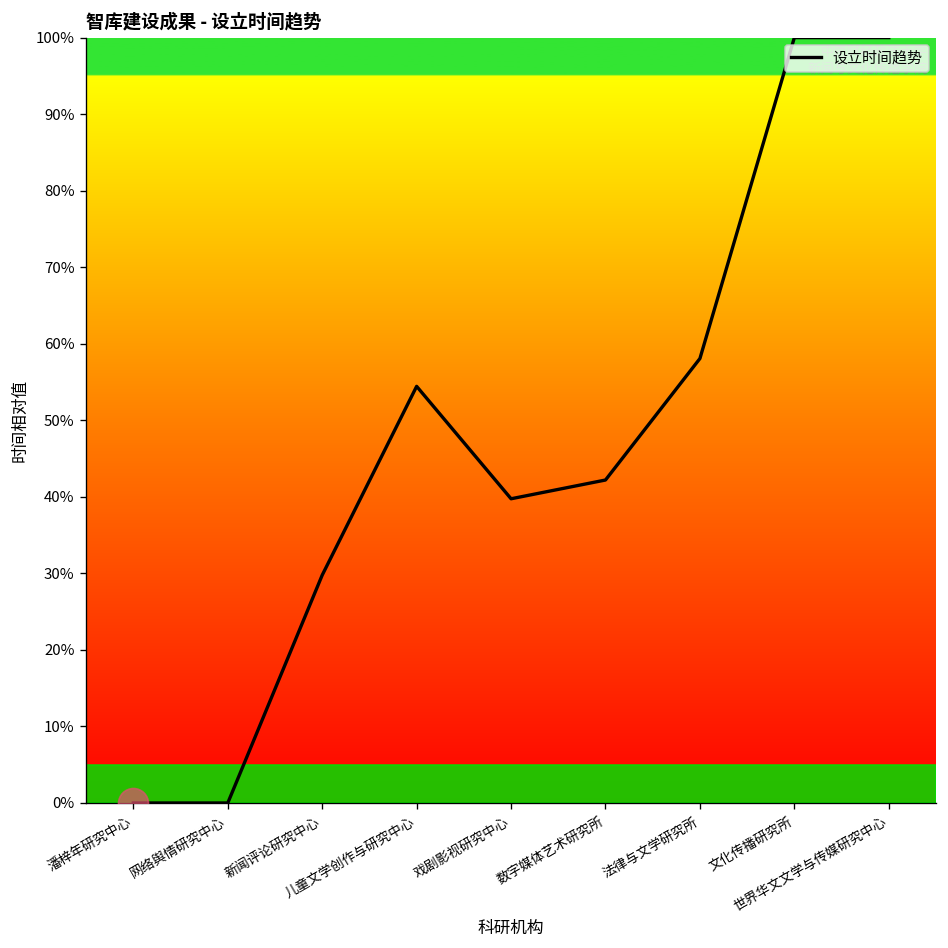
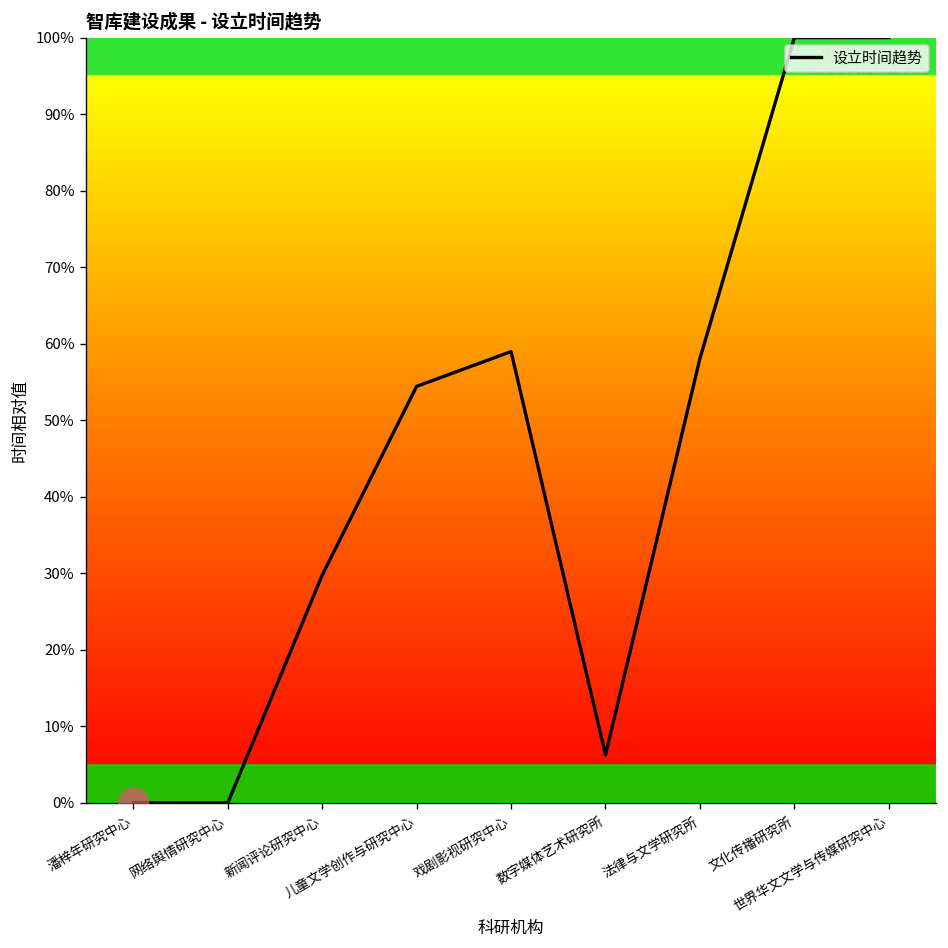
设立时间趋势, 戏剧影视研究中心: 40% -> 59%
设立时间趋势, 数字媒体艺术研究所: 42% -> 6%
